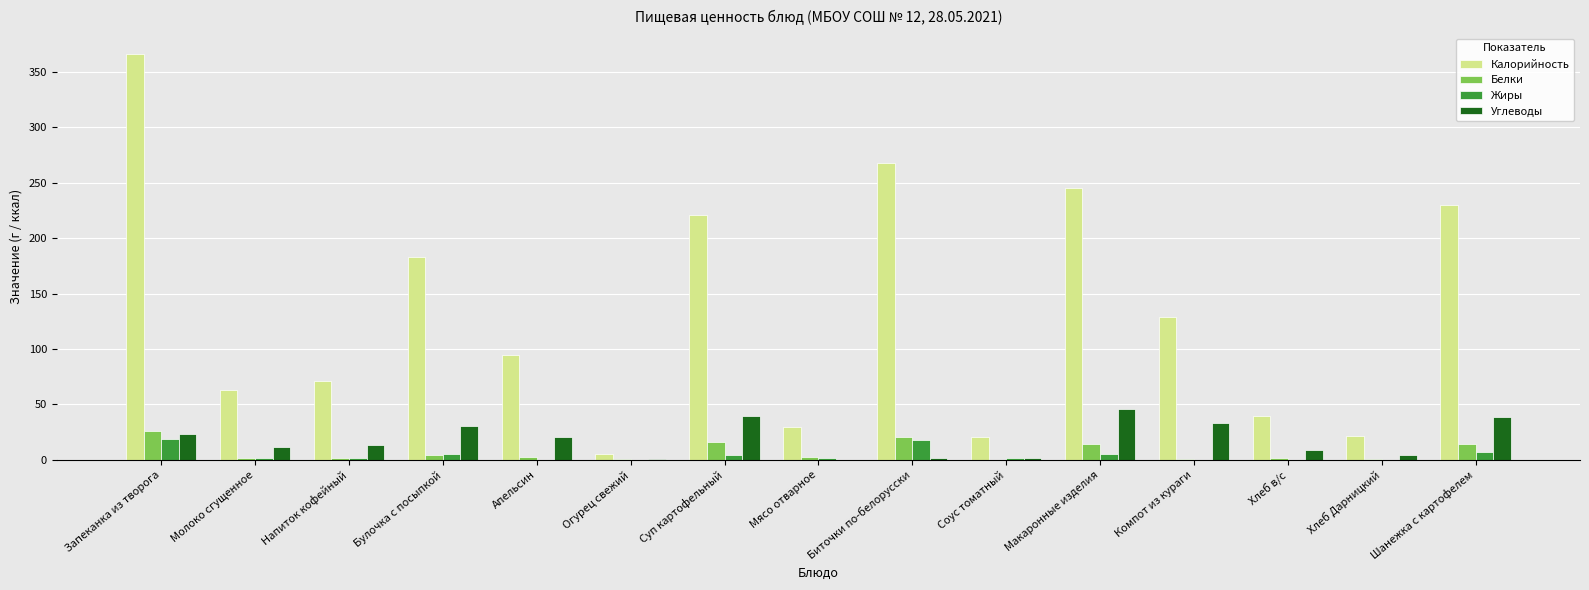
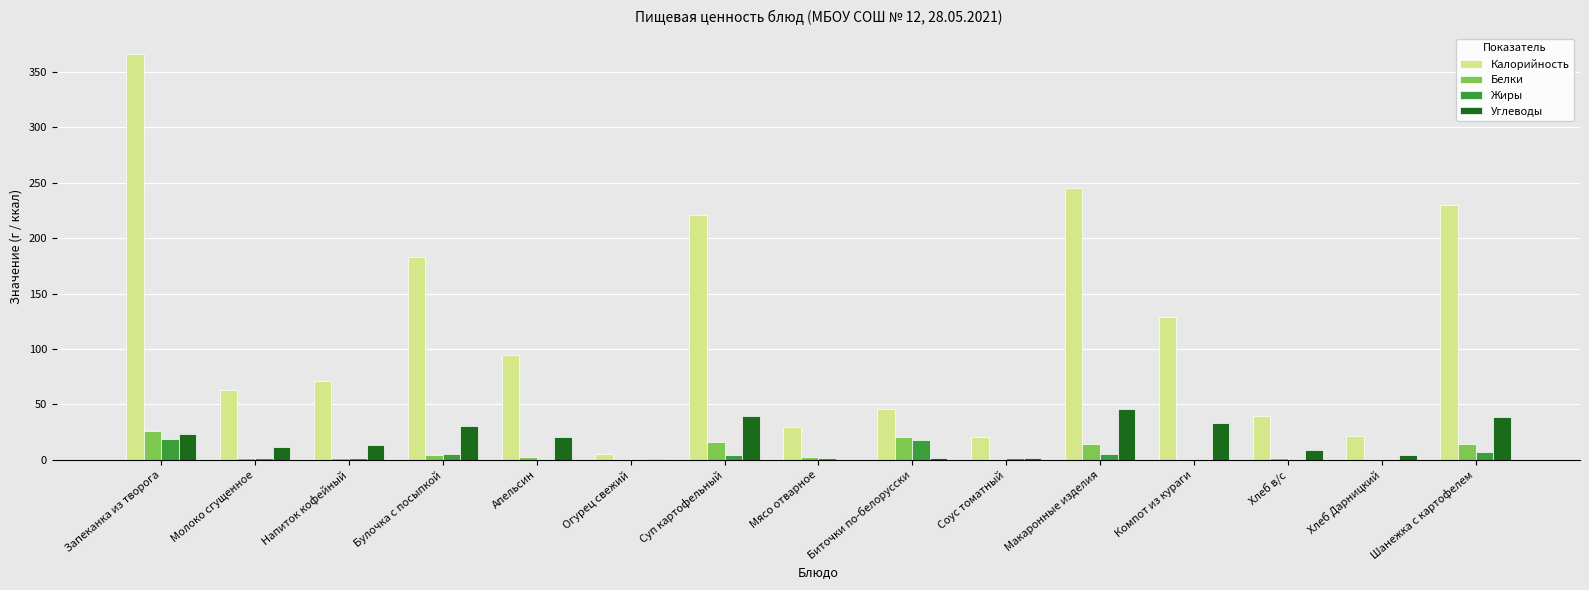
Калорийность, Биточки по-белорусски: 268 -> 46
